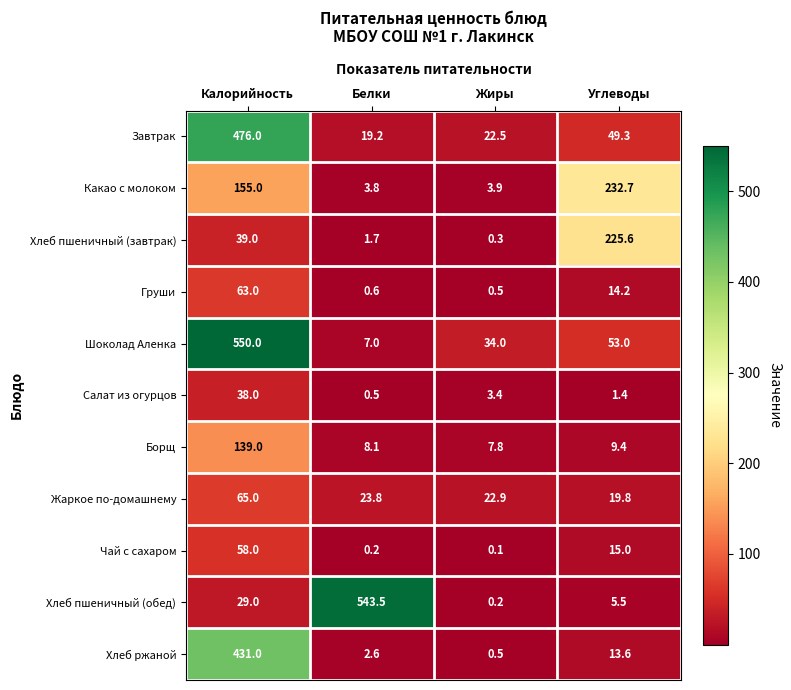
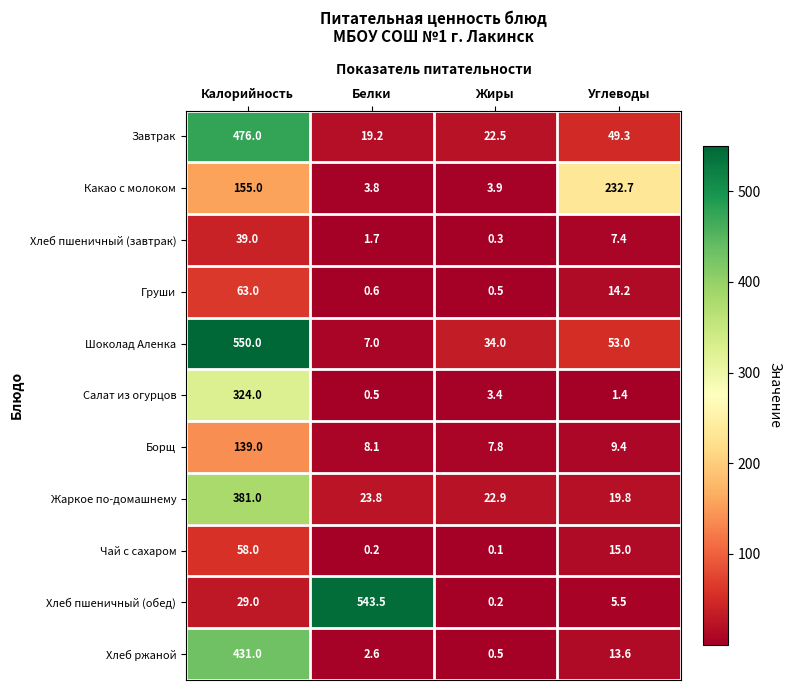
Хлеб пшеничный (завтрак), Углеводы: 225.6 -> 7.4
Салат из огурцов, Калорийность: 38.0 -> 324.0
Жаркое по-домашнему, Калорийность: 65.0 -> 381.0
